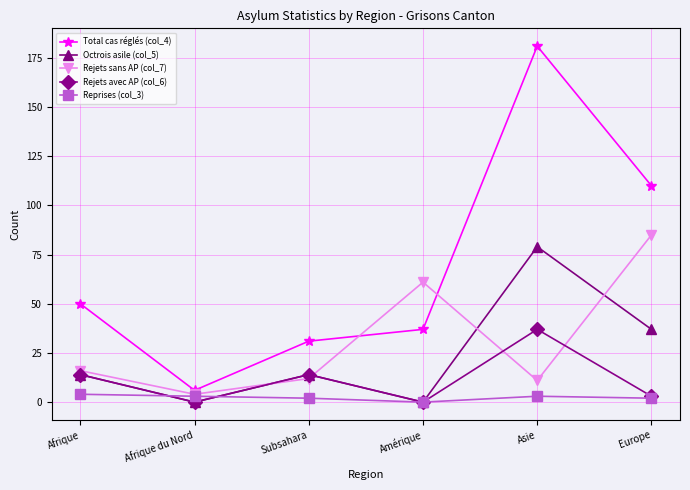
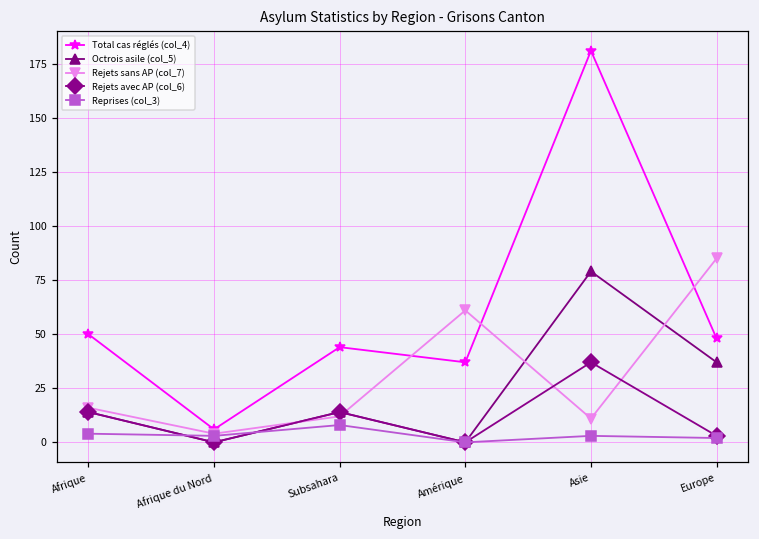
Total cas réglés (col_4), Subsahara: 31 -> 44
Reprises (col_3), Subsahara: 2 -> 8
Total cas réglés (col_4), Europe: 110 -> 48
